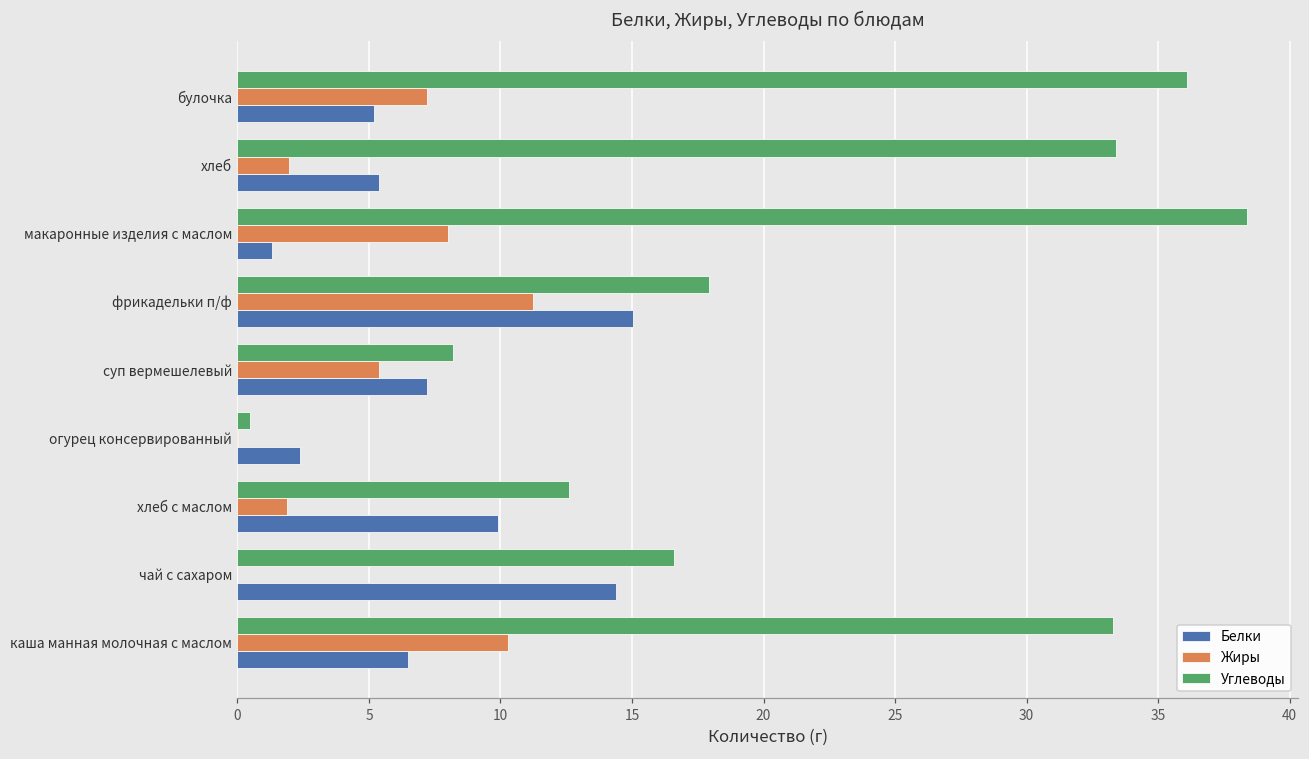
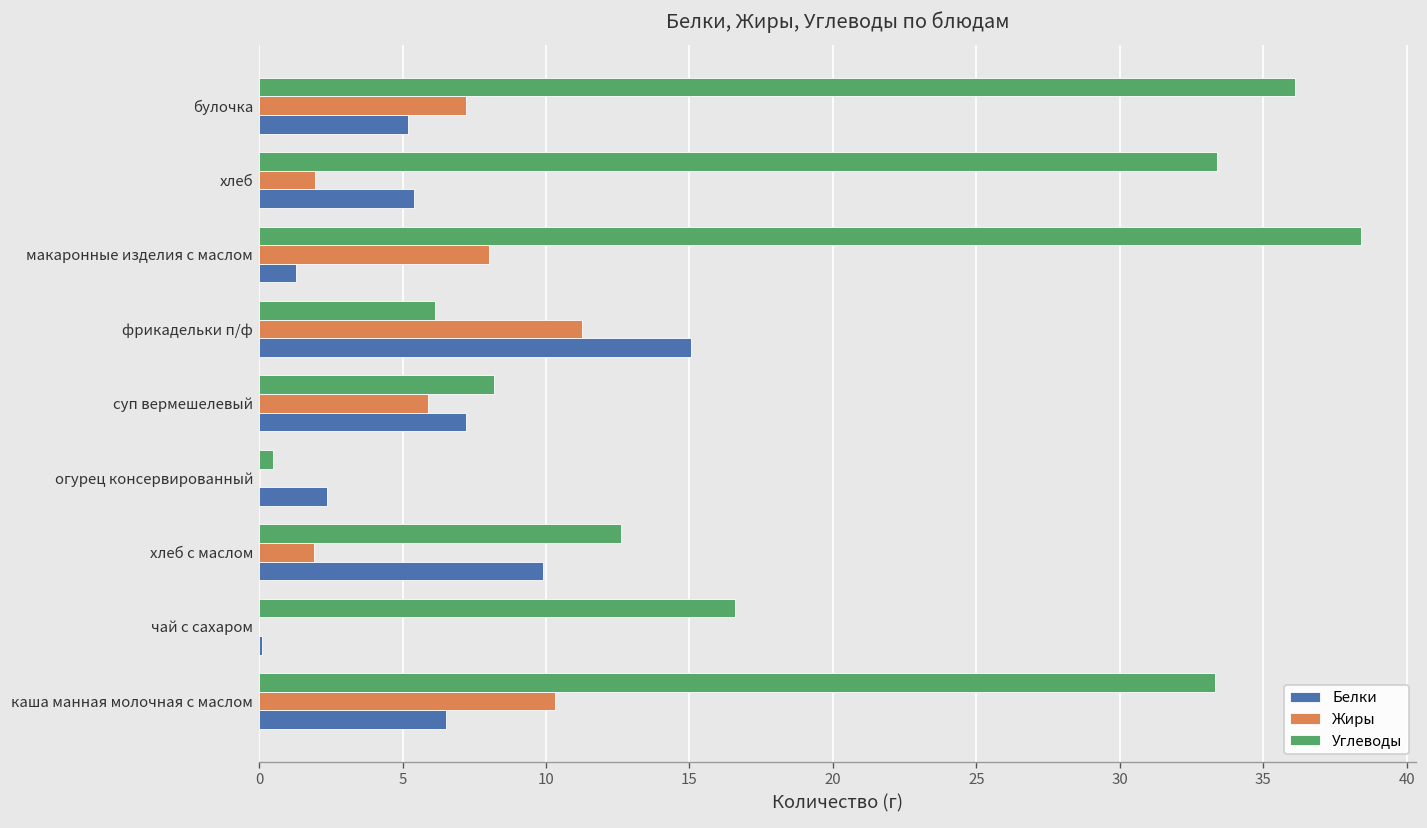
Углеводы, фрикадельки п/ф: 17.9 -> 6.1
Жиры, суп вермешелевый: 5.4 -> 5.9
Белки, чай с сахаром: 14.4 -> 0.1
